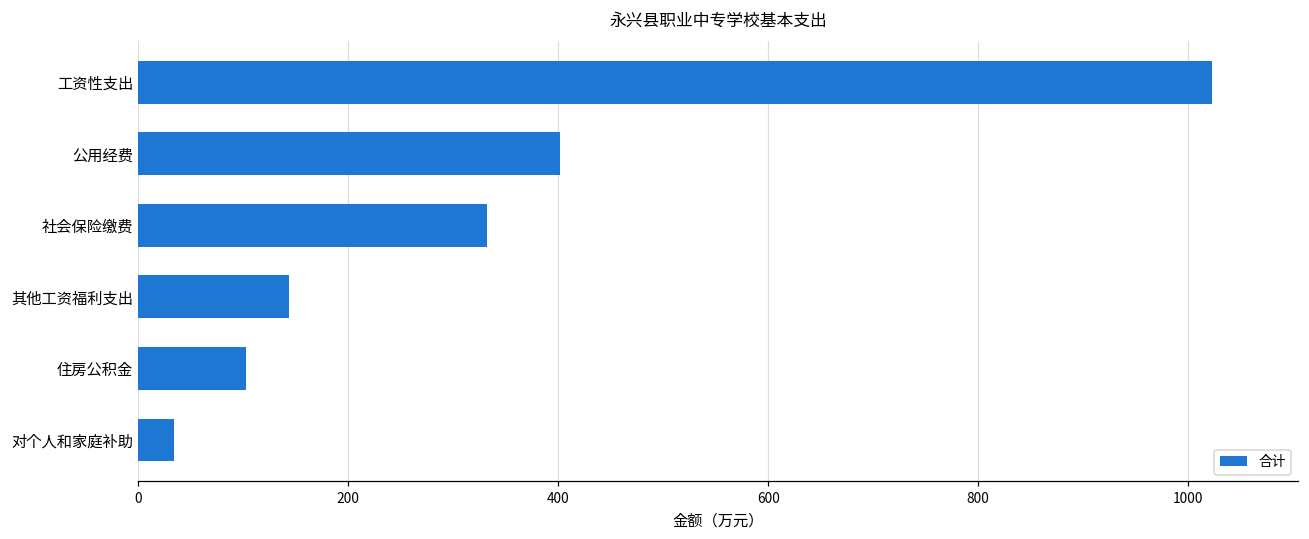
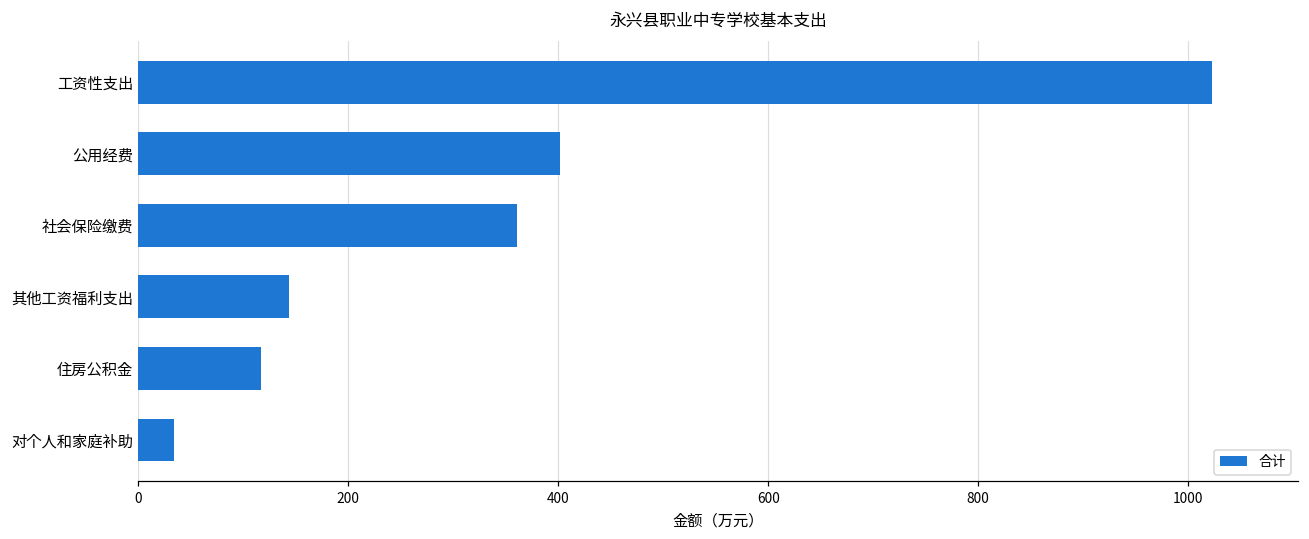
社会保险缴费: 330 -> 360
住房公积金: 100 -> 120
